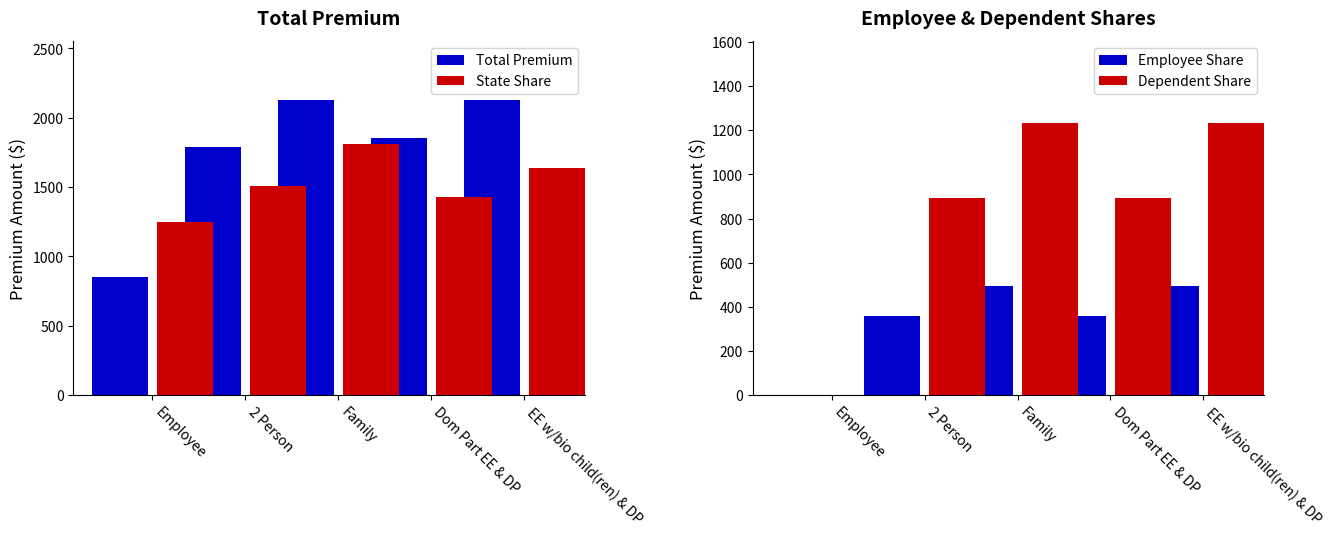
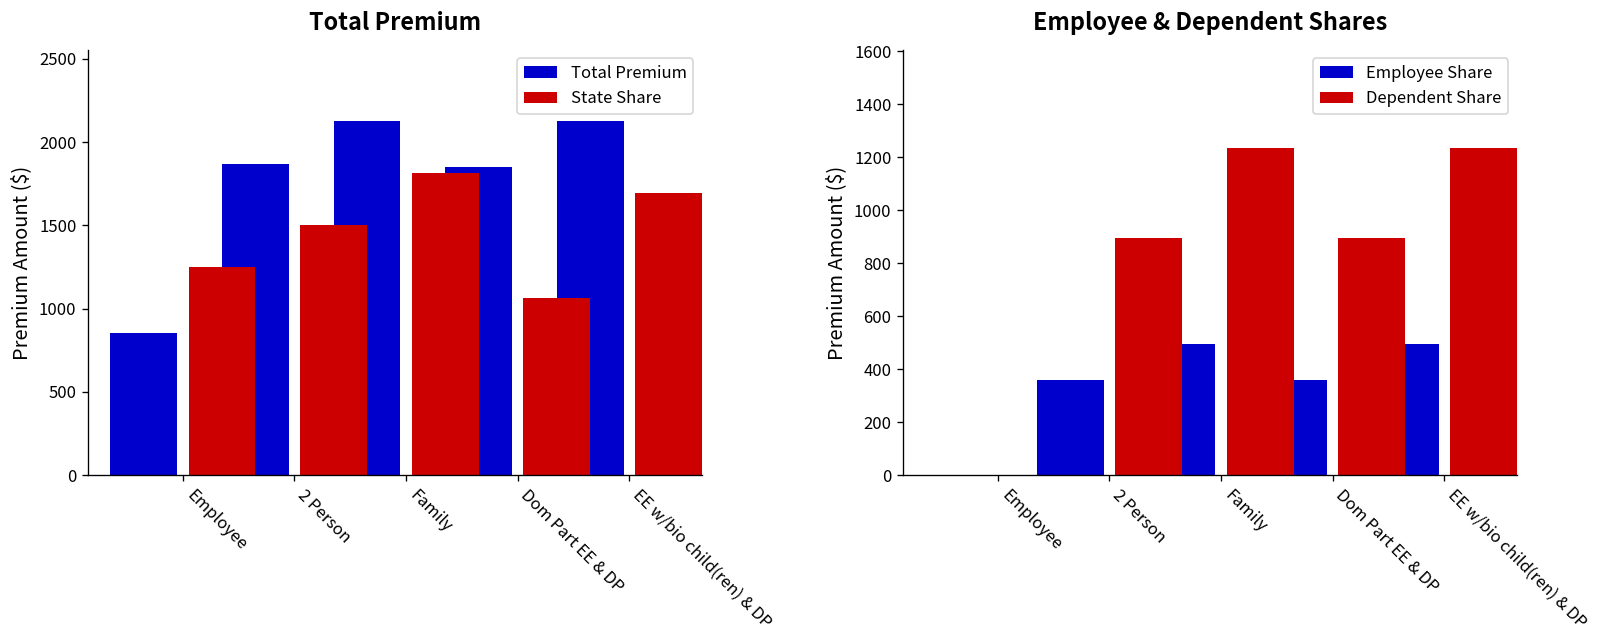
Total Premium, Total Premium, 2 Person: 1790 -> 1870
Total Premium, State Share, Dom Part EE & DP: 1430 -> 1060
Total Premium, State Share, EE w/bio child(ren) & DP: 1630 -> 1690
